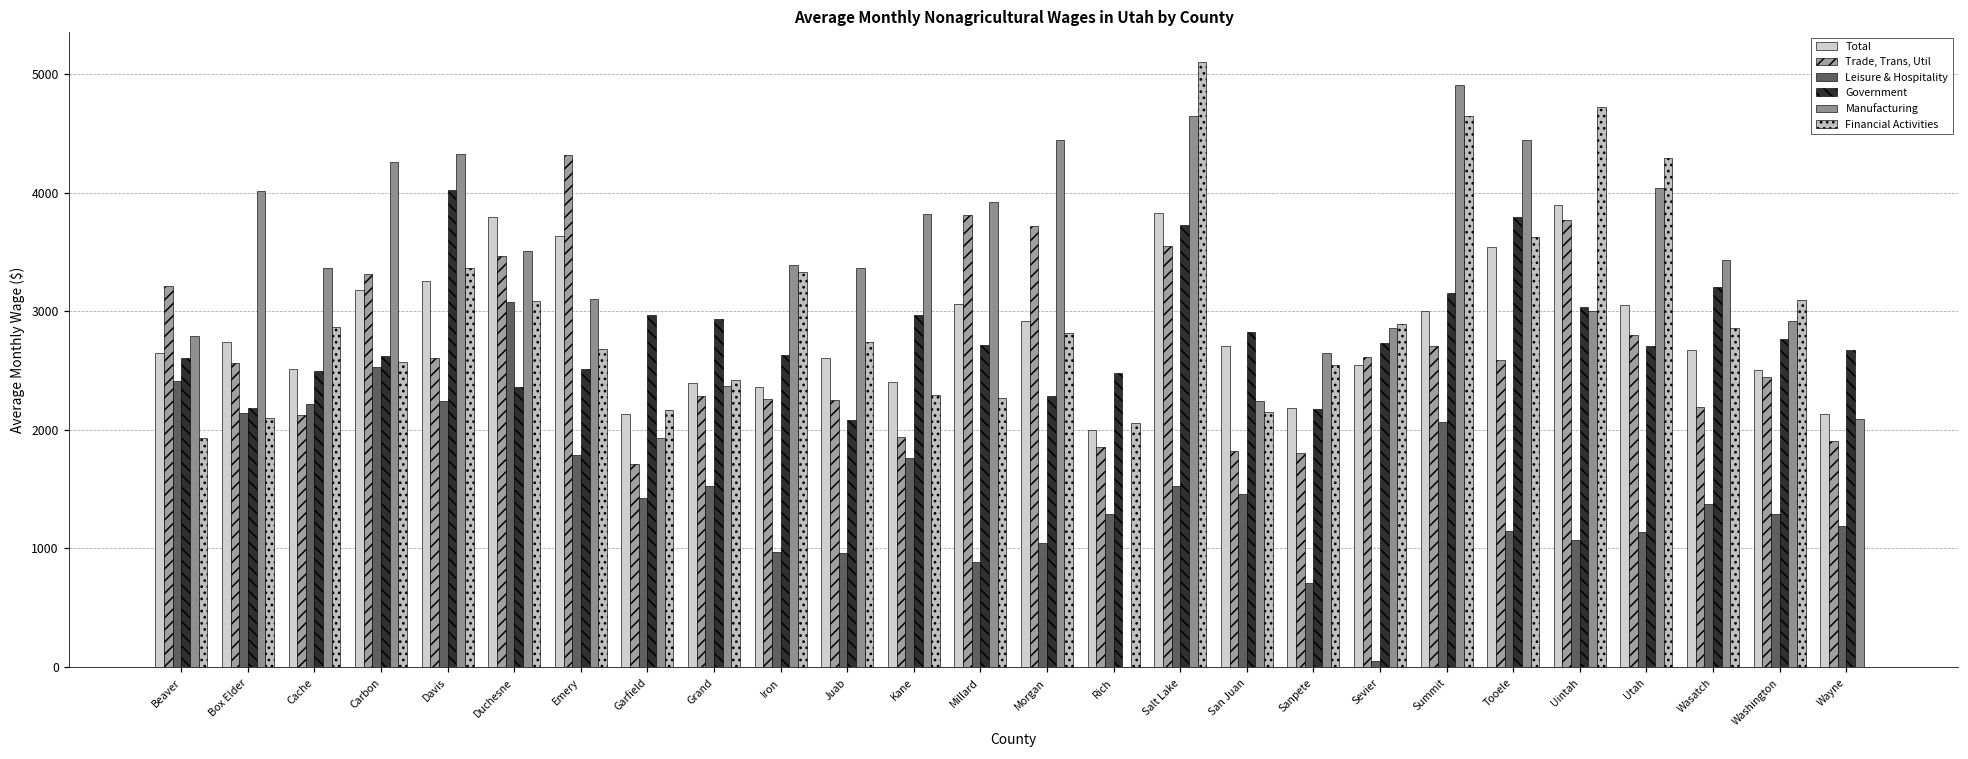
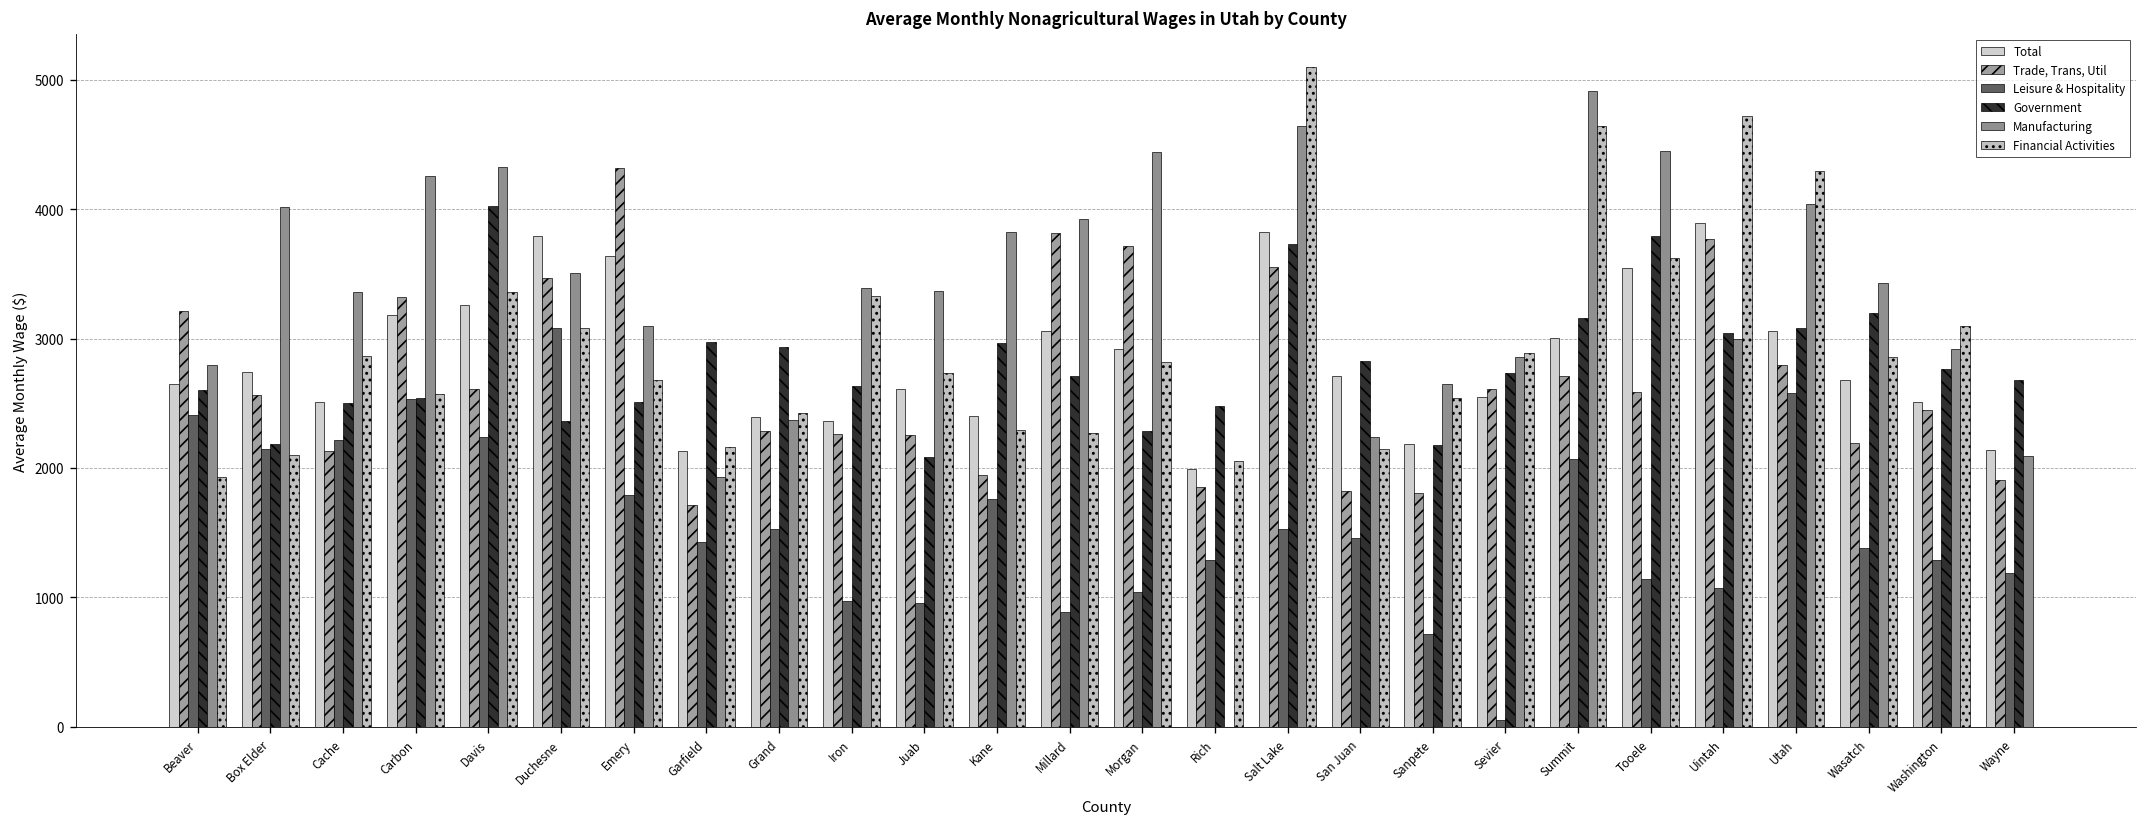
Government, Carbon: 2620 -> 2540
Leisure & Hospitality, Utah: 1140 -> 2580
Government, Utah: 2700 -> 3080
